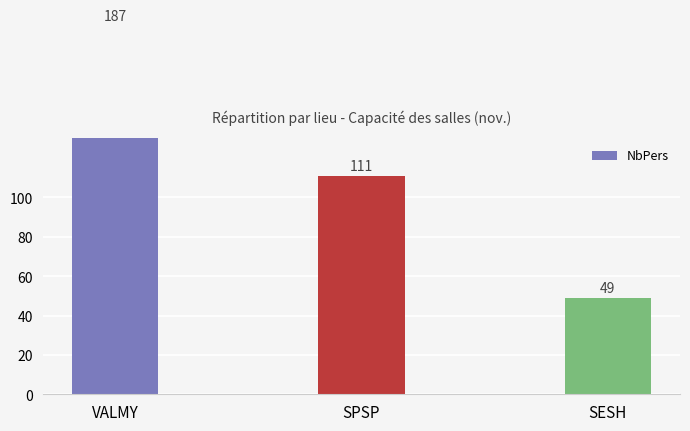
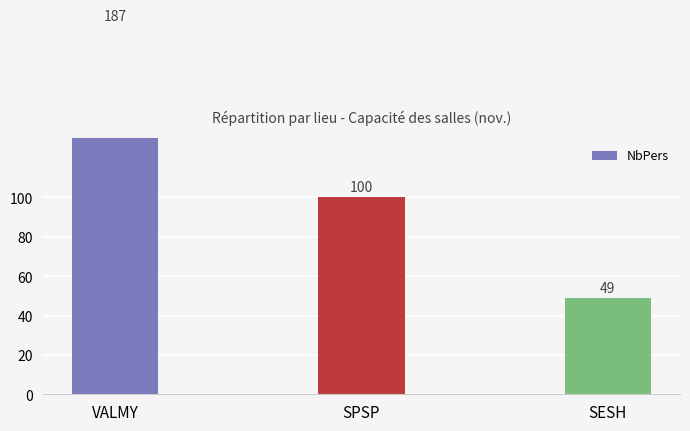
SPSP: 111 -> 100
